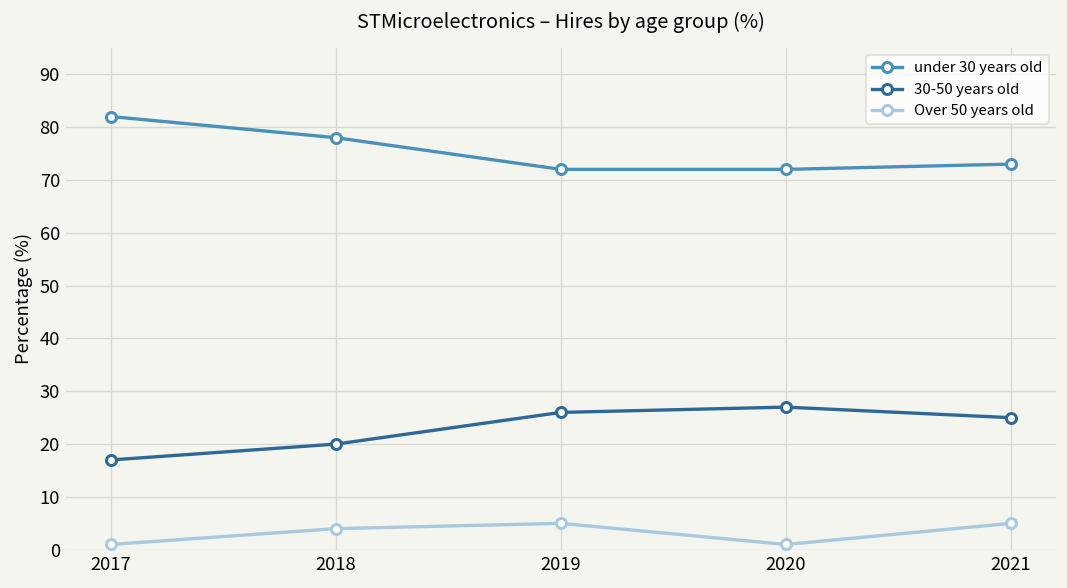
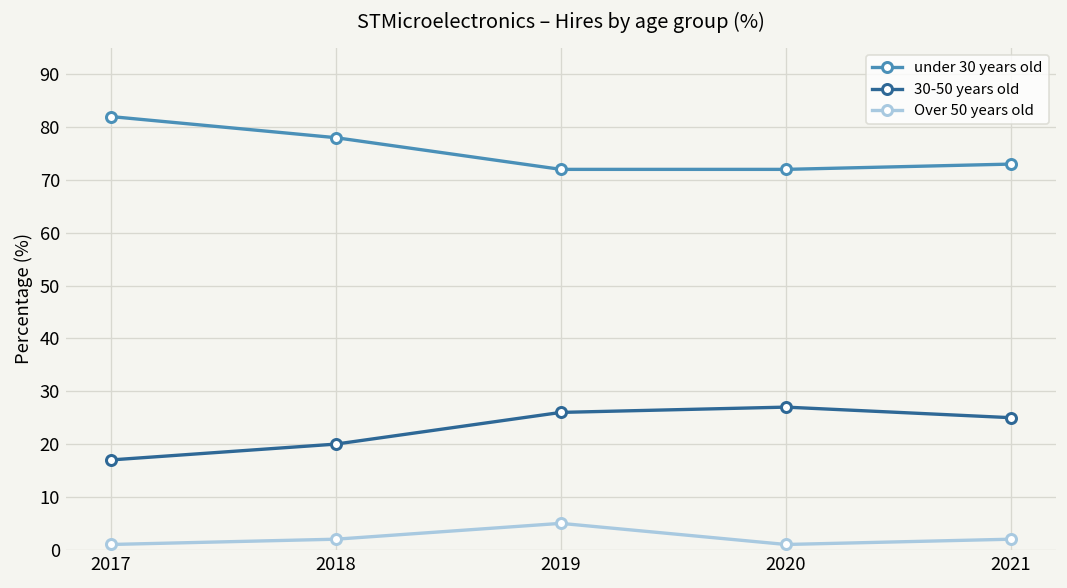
Over 50 years old, 2018: 4 -> 2
Over 50 years old, 2021: 5 -> 2
